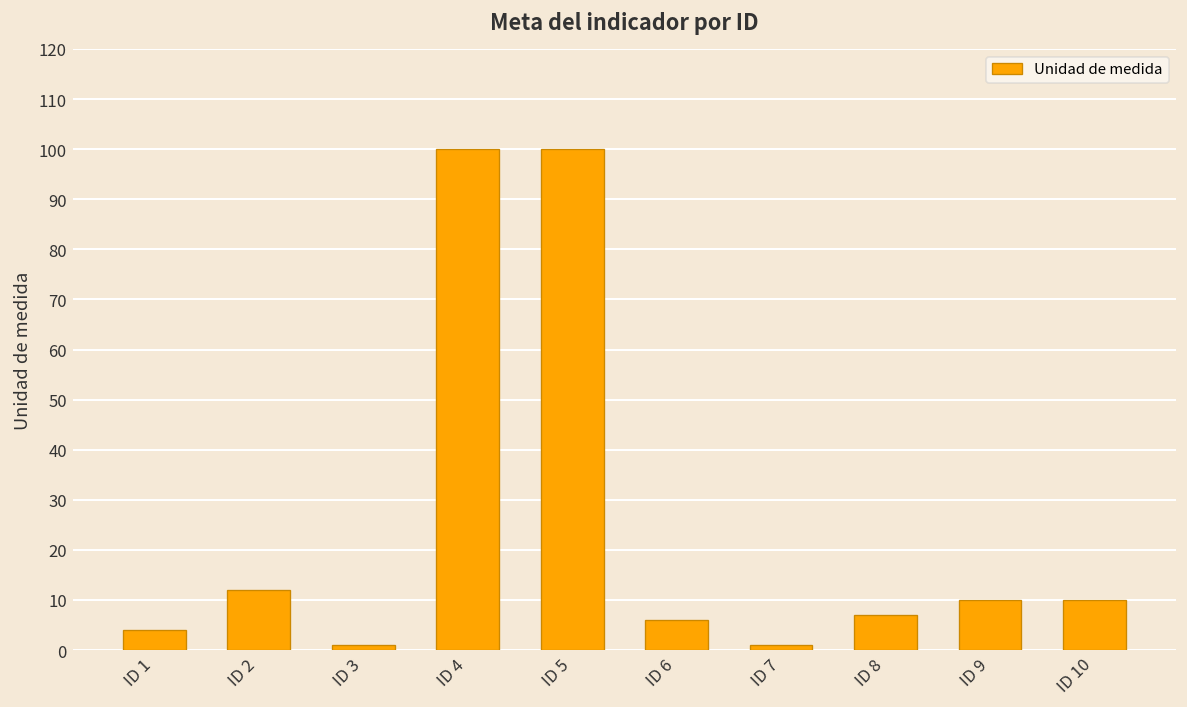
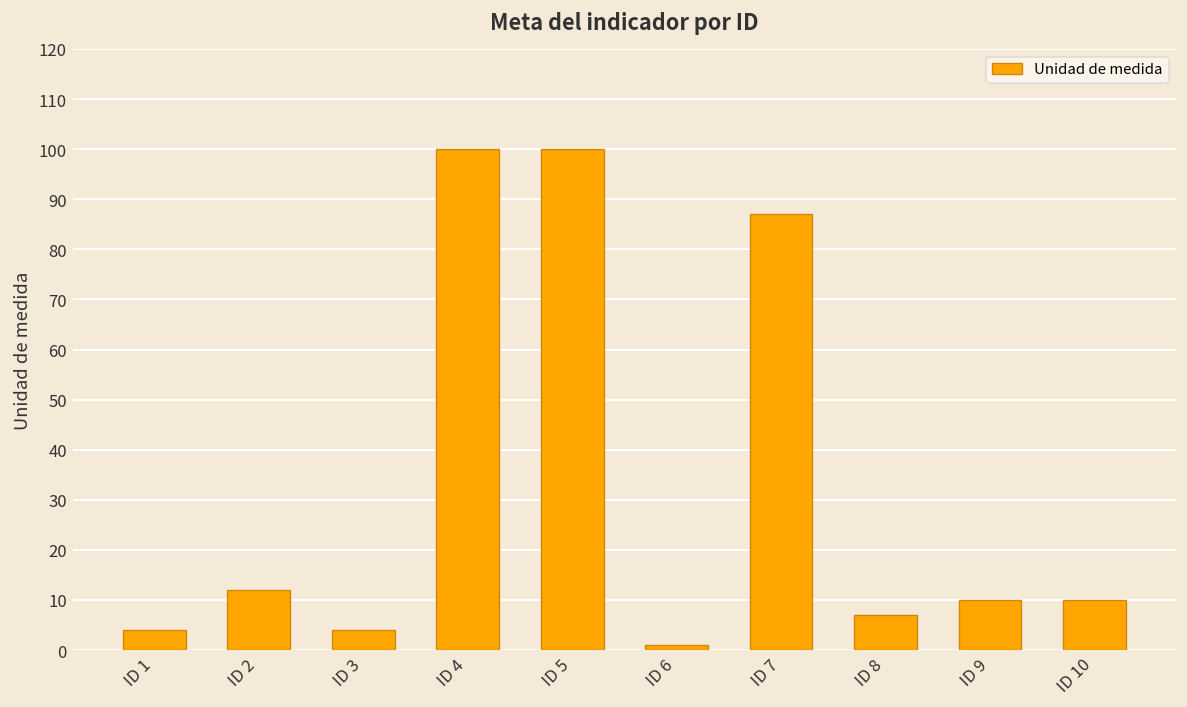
ID 3: 1 -> 4
ID 6: 6 -> 1
ID 7: 1 -> 87
